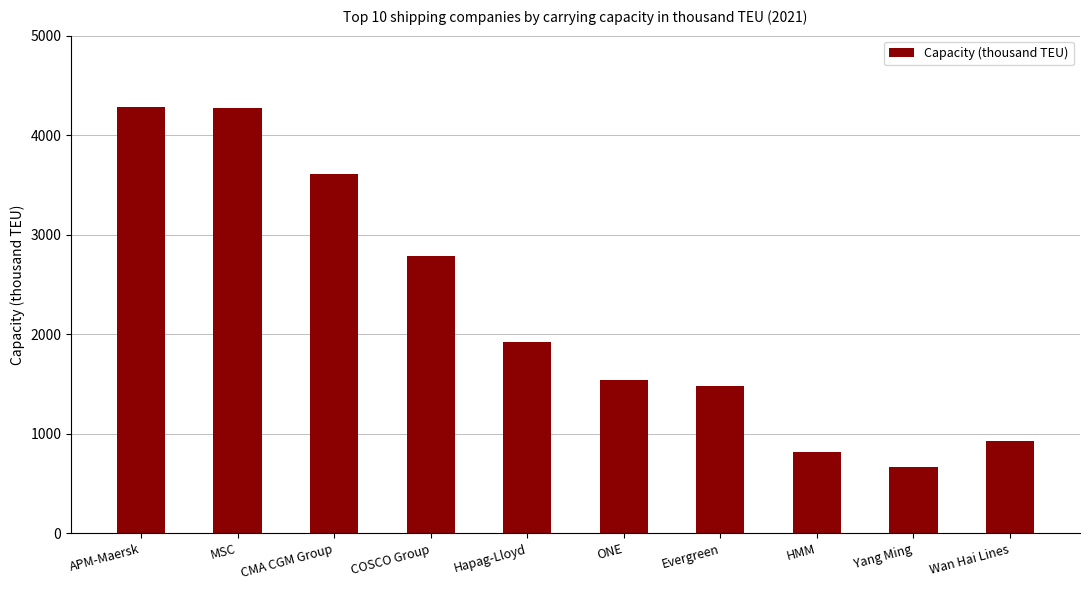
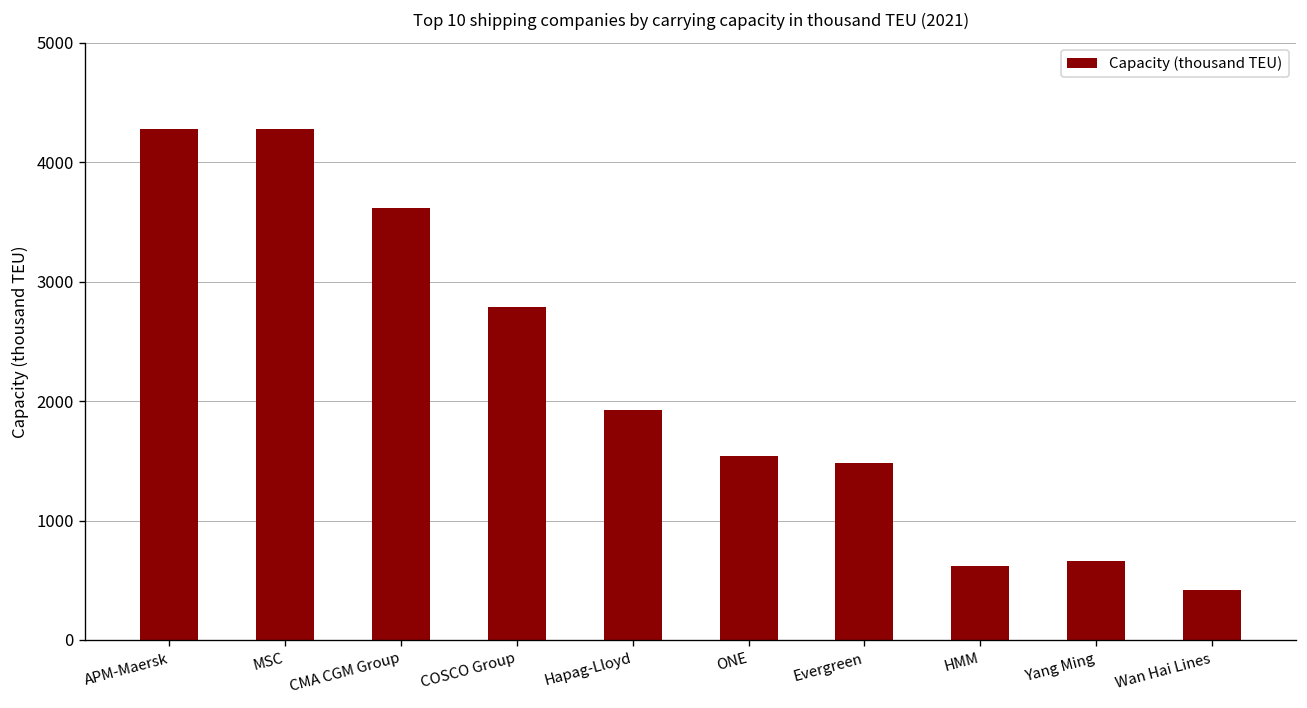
HMM: 800 -> 600
Wan Hai Lines: 900 -> 400
